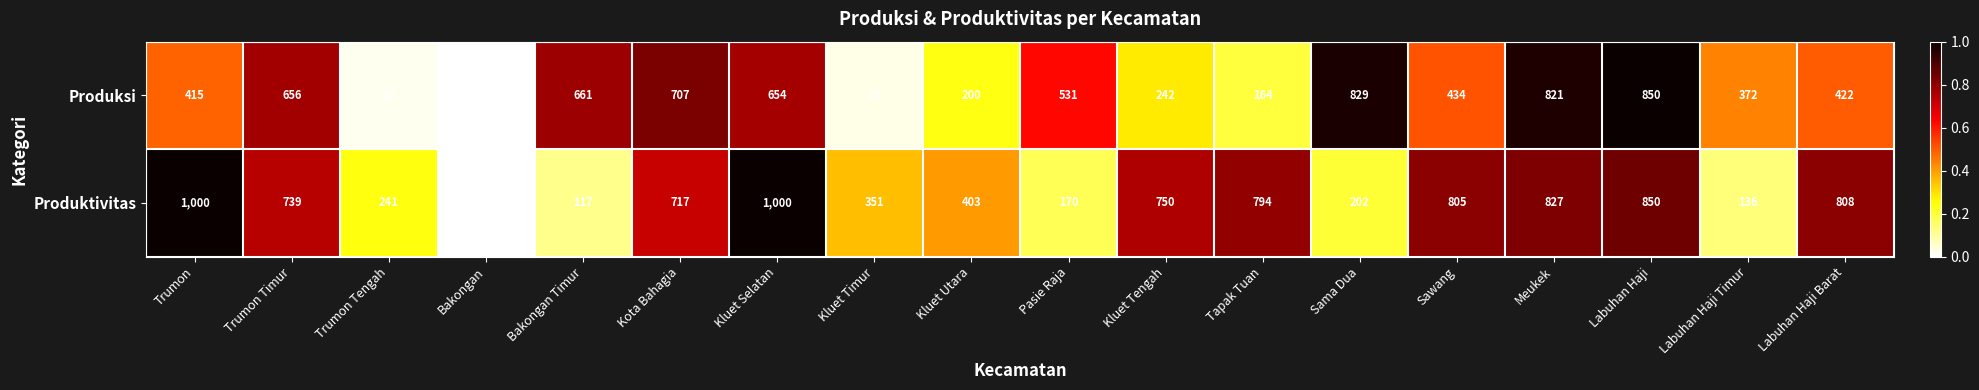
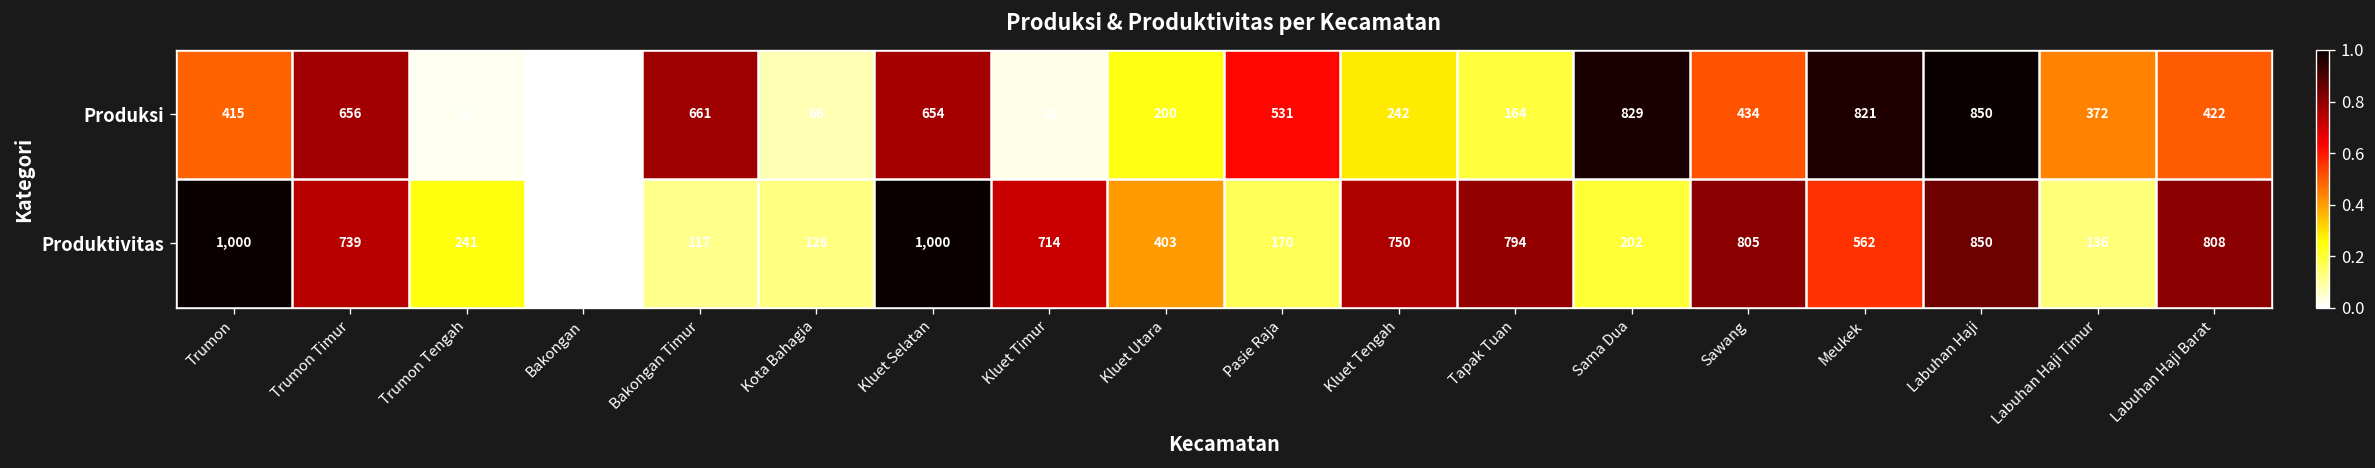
Produksi, Kota Bahagia: 707 -> 66
Produktivitas, Kota Bahagia: 717 -> 126
Produktivitas, Kluet Timur: 351 -> 714
Produktivitas, Meukek: 827 -> 562
